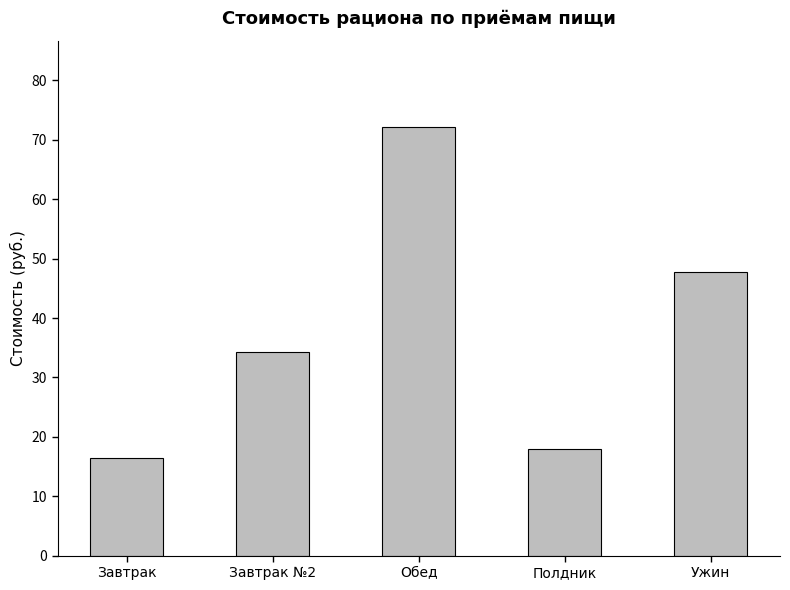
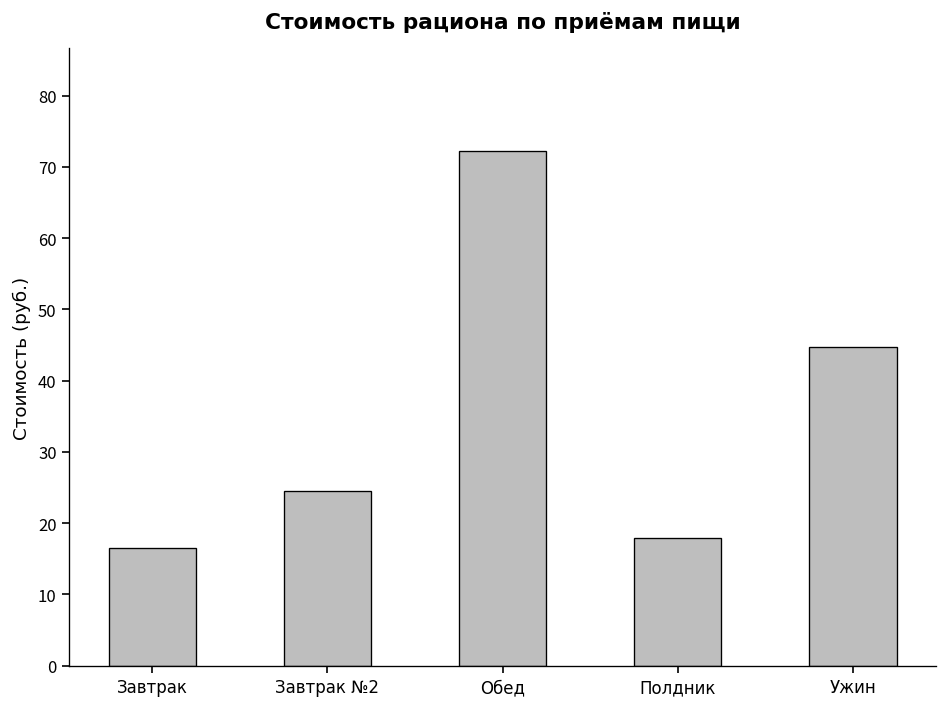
Завтрак №2: 34 -> 24
Ужин: 48 -> 45
